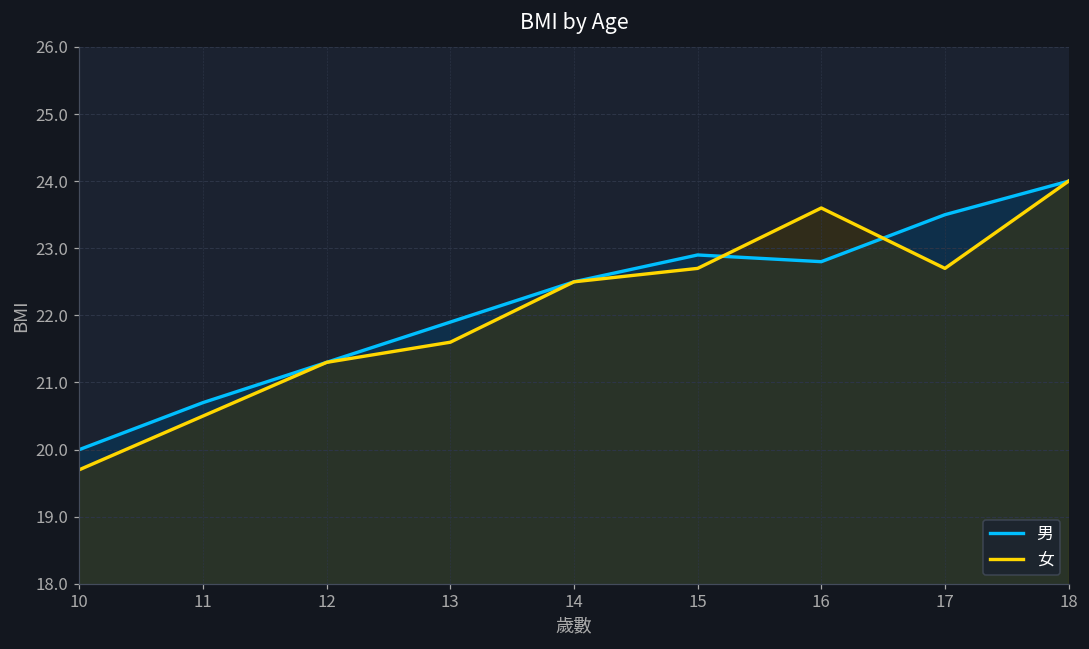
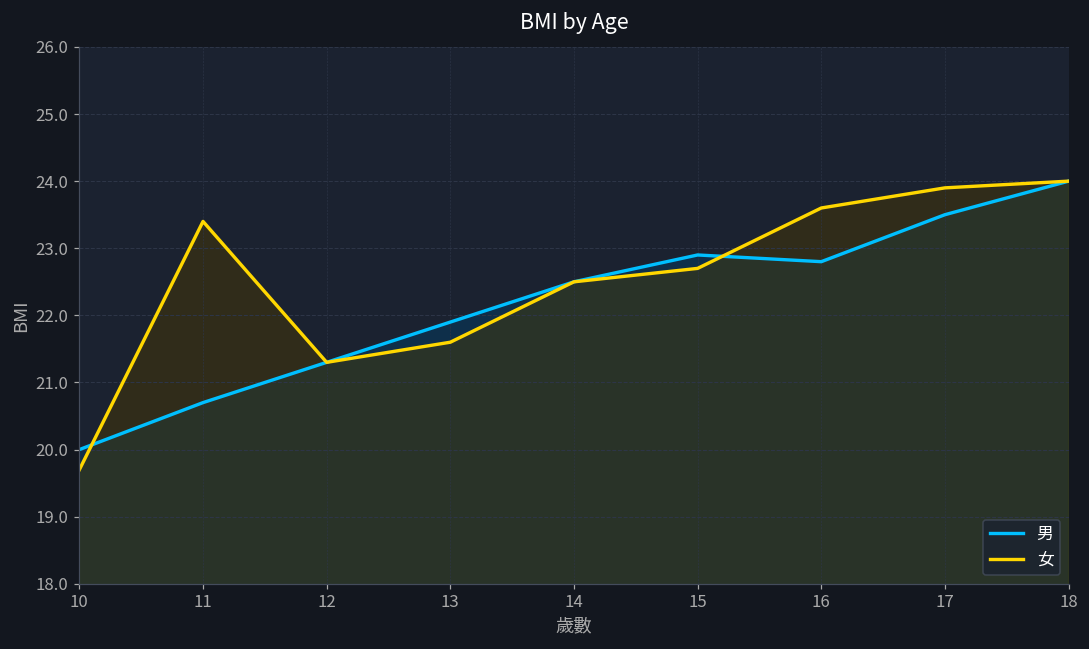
女, 11: 20.5 -> 23.4
女, 17: 22.7 -> 23.9
